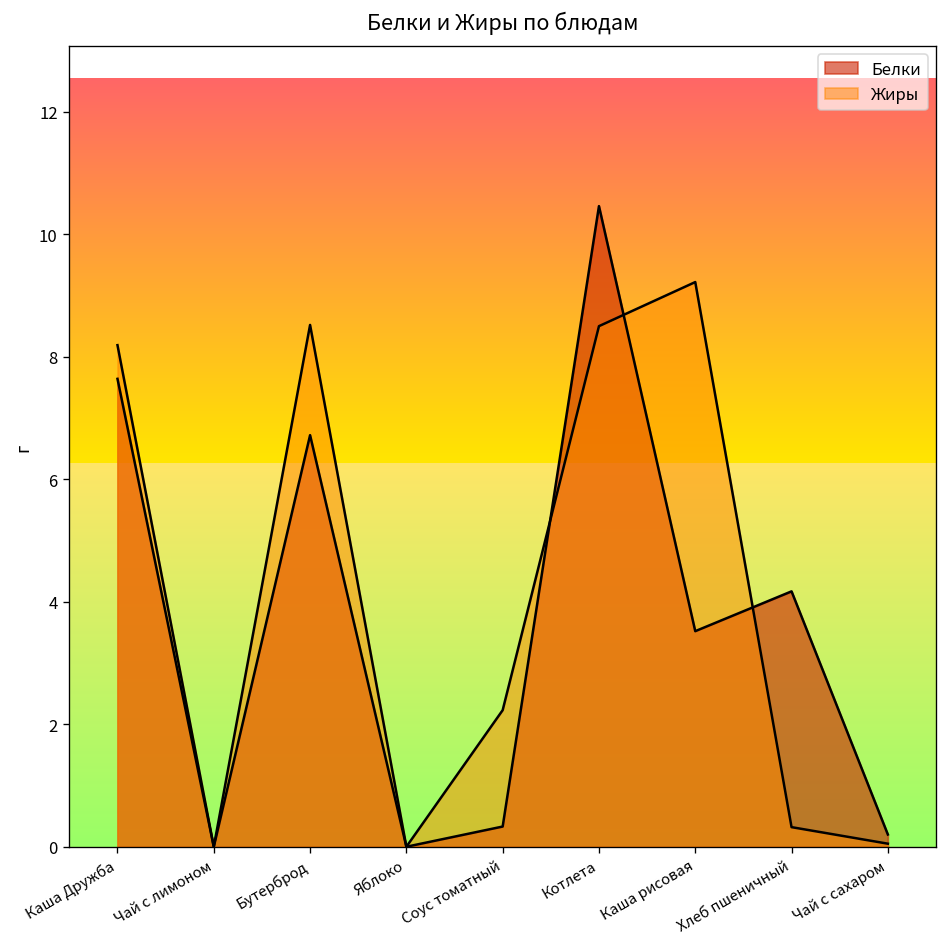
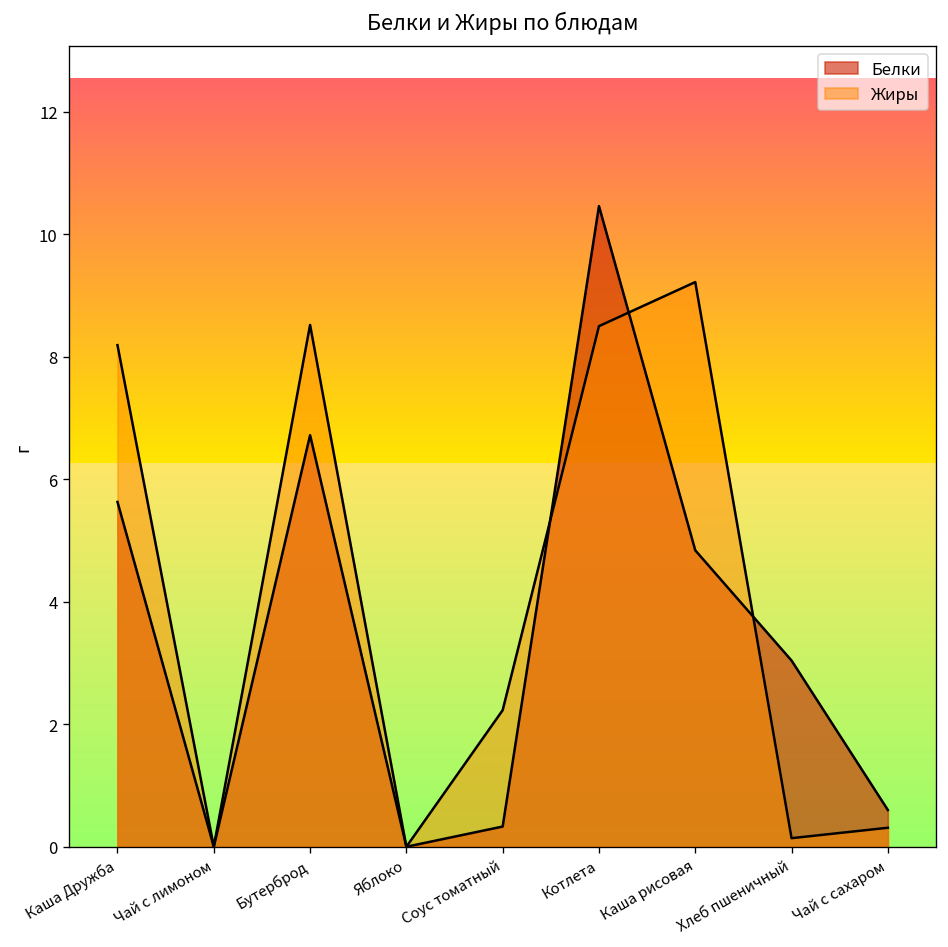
Белки, Каша Дружба: 7.6 -> 5.6
Белки, Каша рисовая: 3.5 -> 4.8
Белки, Хлеб пшеничный: 4.2 -> 3.0
Жиры, Хлеб пшеничный: 0.3 -> 0.1
Белки, Чай с сахаром: 0.2 -> 0.6
Жиры, Чай с сахаром: 0.1 -> 0.3
